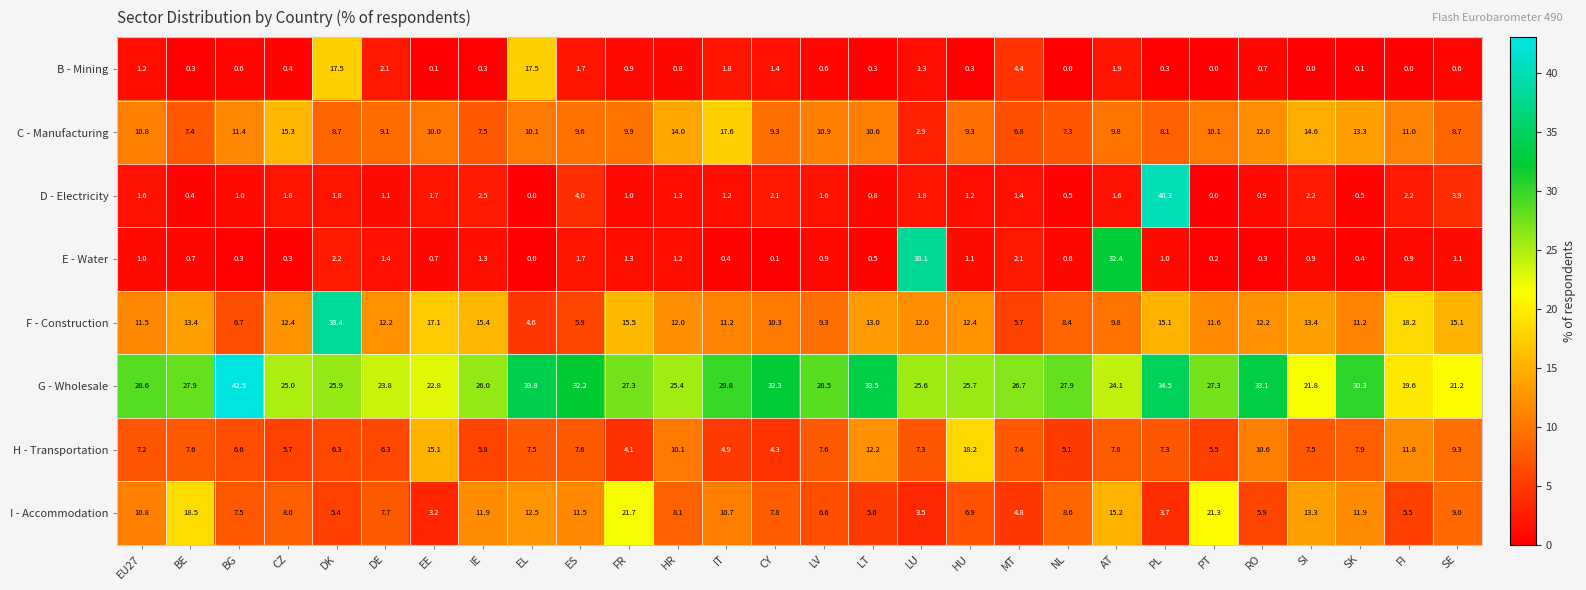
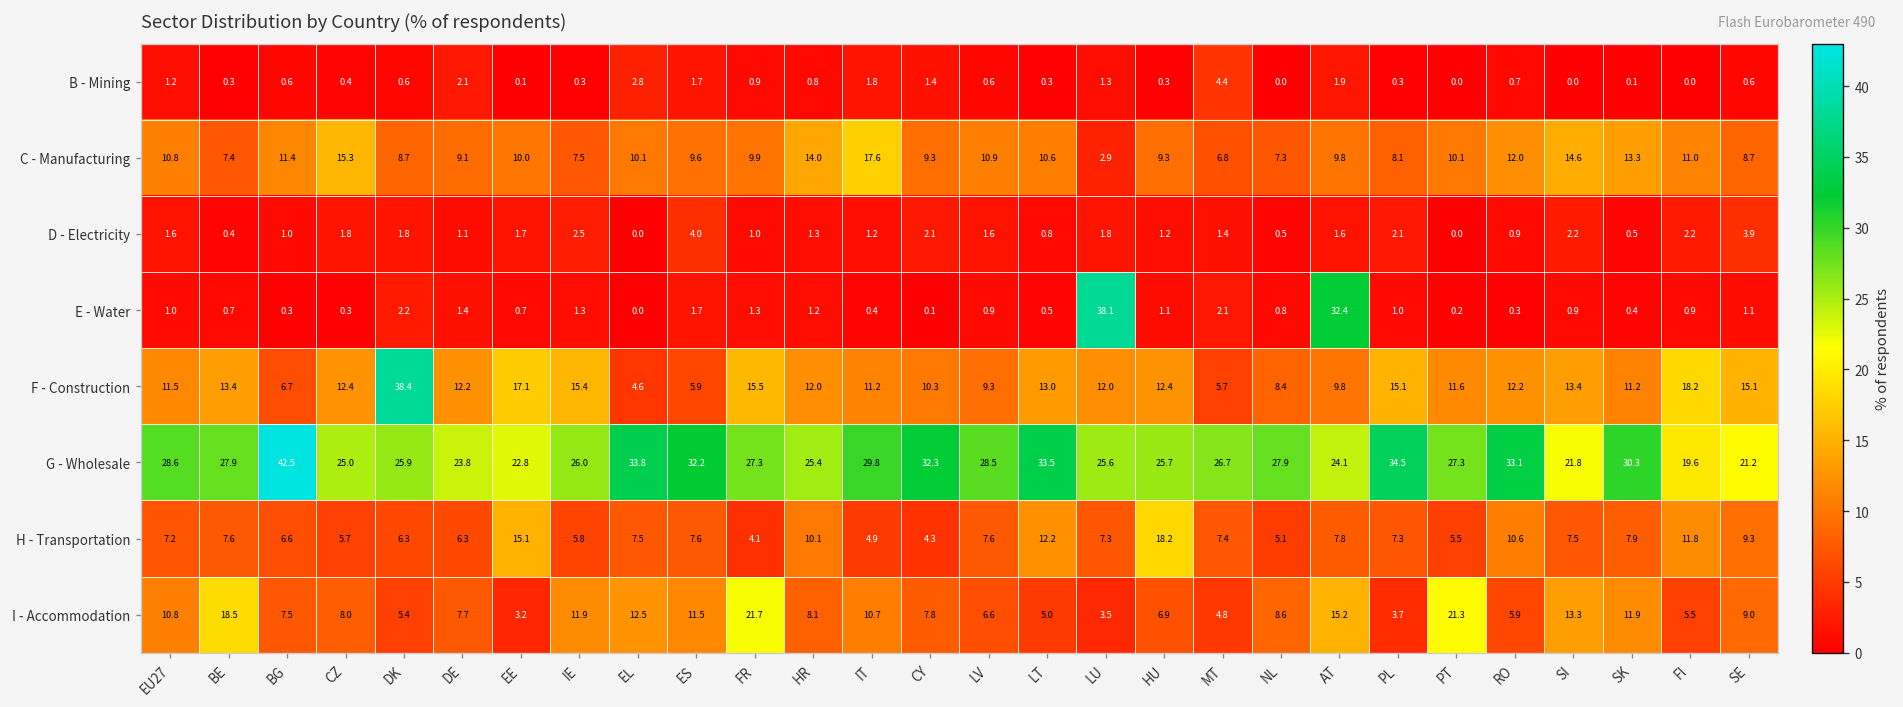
B - Mining, DK: 17.5 -> 0.6
B - Mining, EL: 17.5 -> 2.8
D - Electricity, PL: 40.3 -> 2.1
